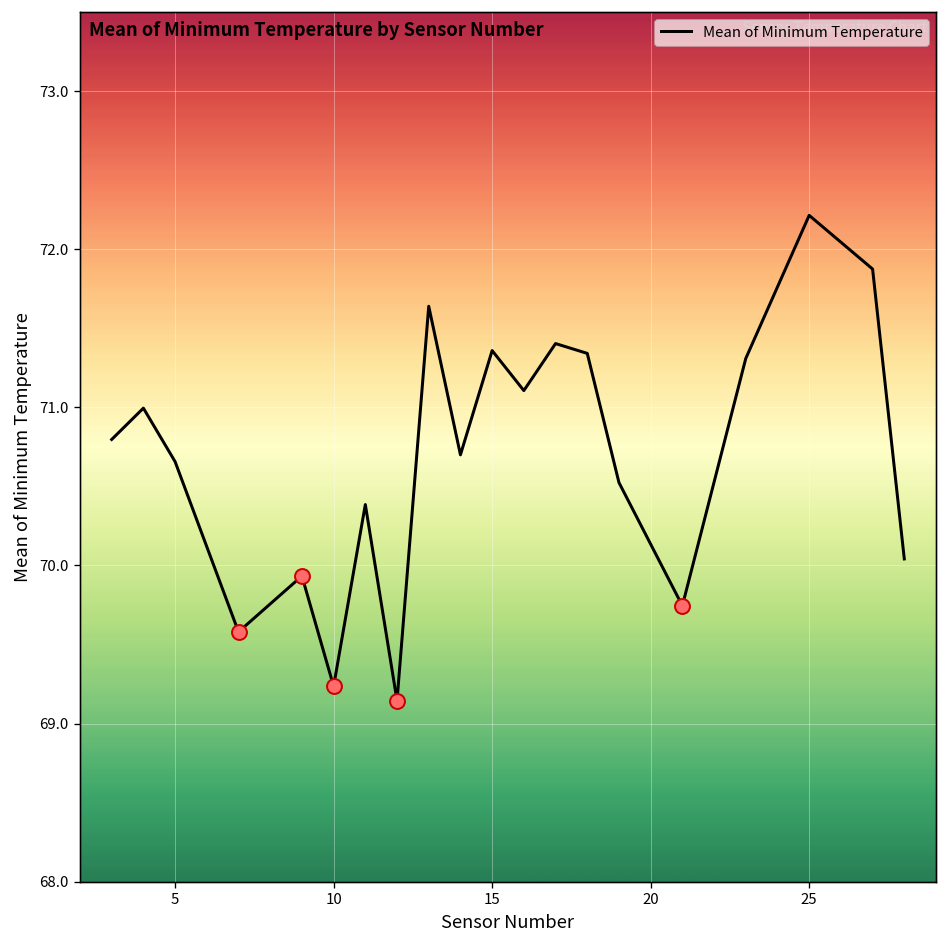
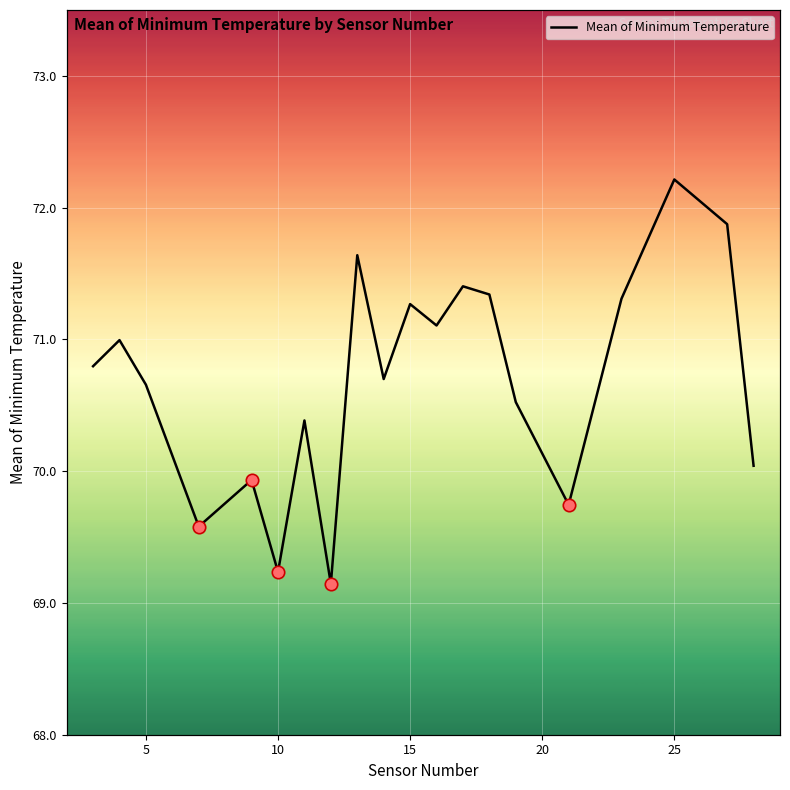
Mean of Minimum Temperature, 15: 71.36 -> 71.27
